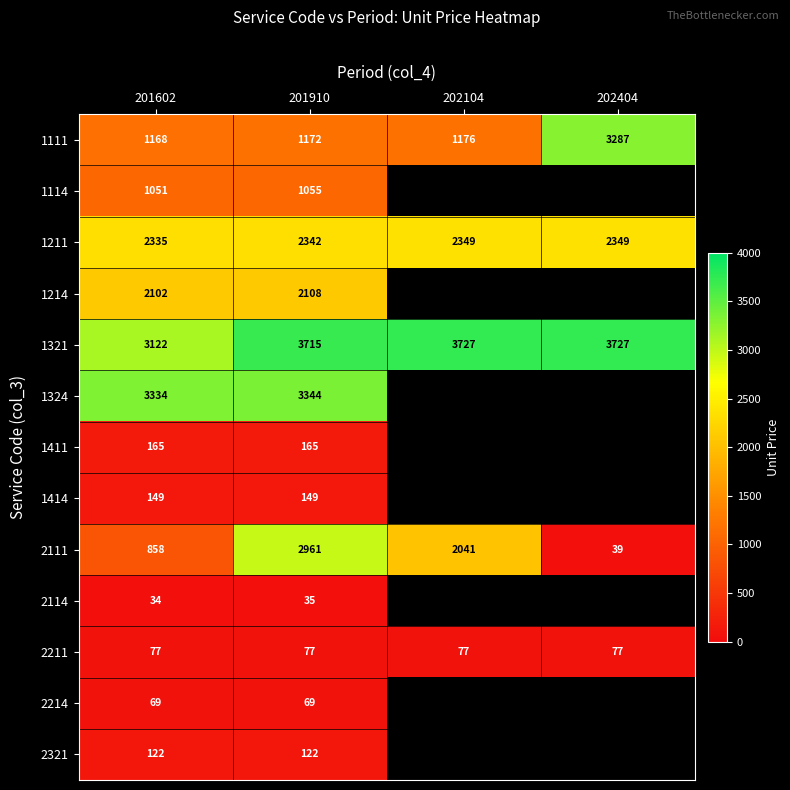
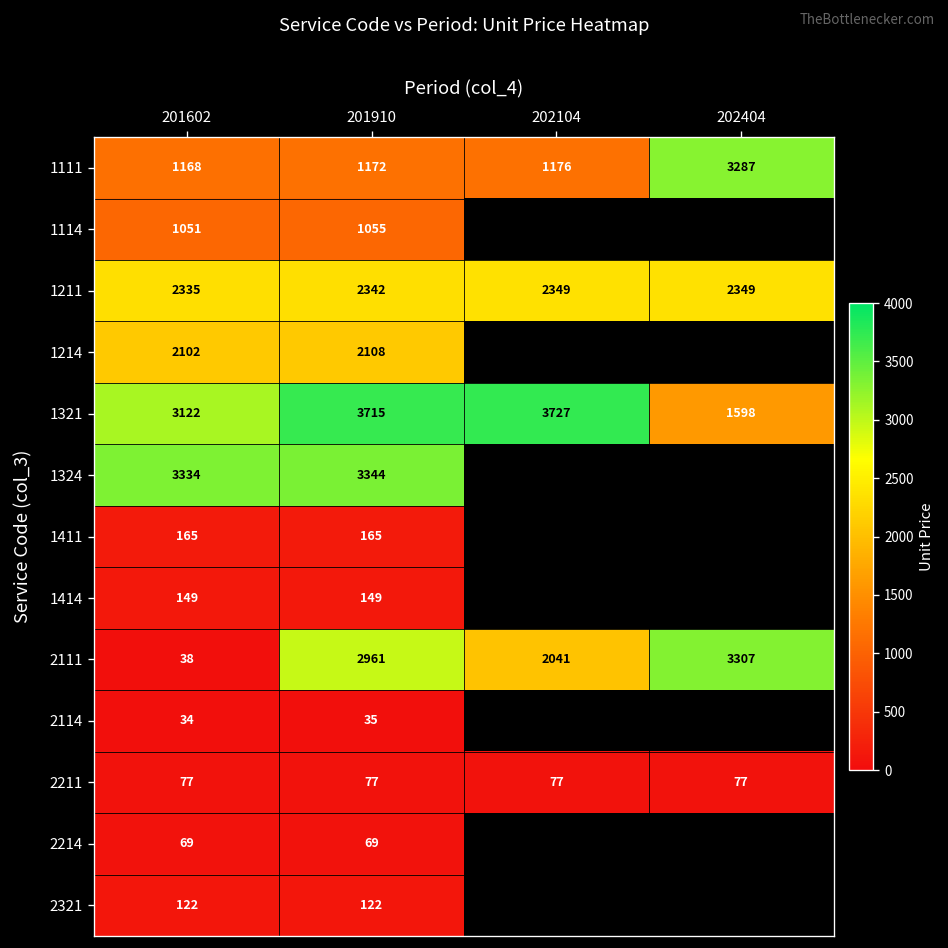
1321, 202404: 3727 -> 1598
2111, 201602: 858 -> 38
2111, 202404: 39 -> 3307
